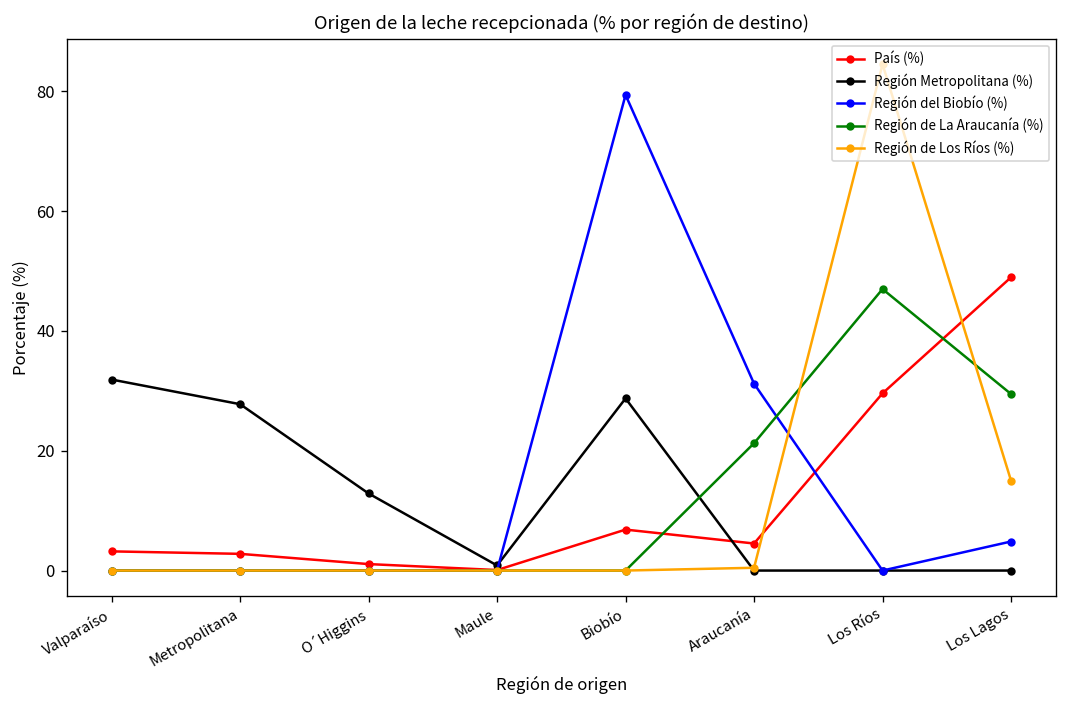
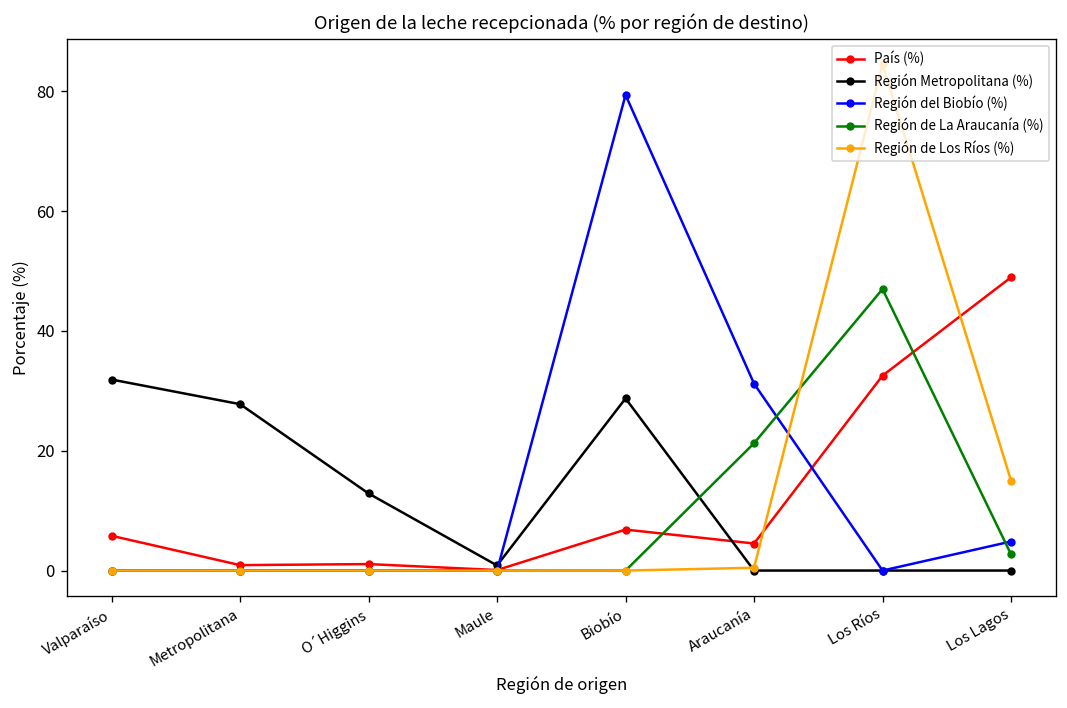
País (%), Valparaíso: 3 -> 6
País (%), Metropolitana: 3 -> 1
País (%), Los Ríos: 30 -> 33
Región de La Araucanía (%), Los Lagos: 29 -> 3
